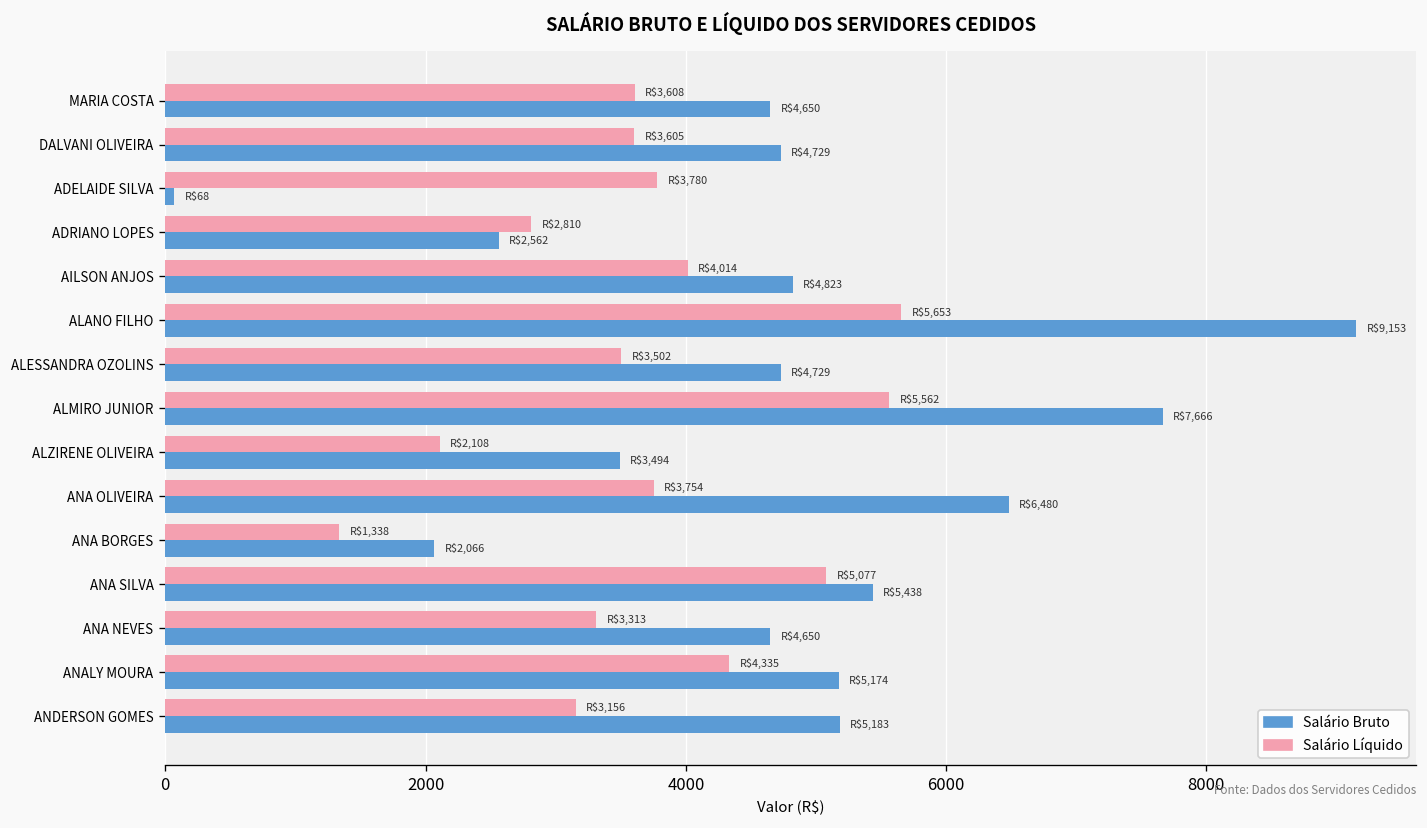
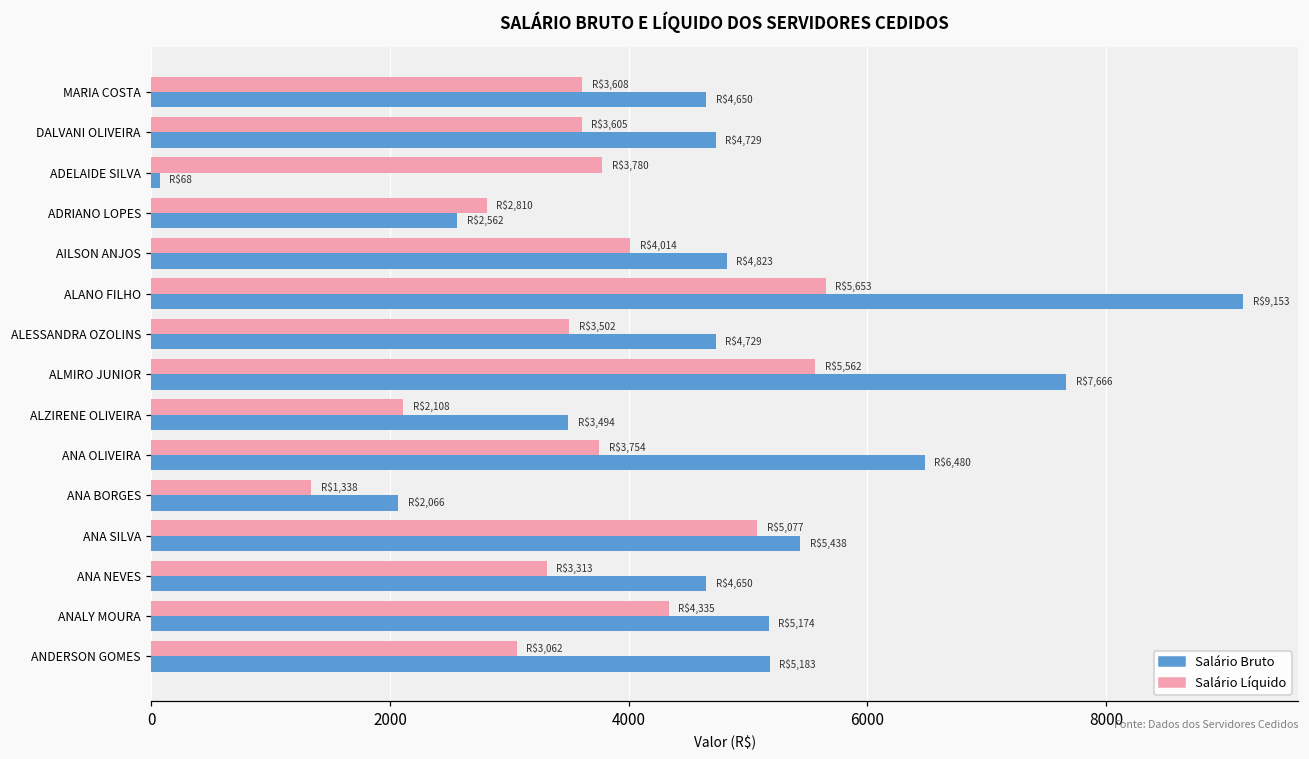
Salário Líquido, ANDERSON GOMES: $3,156 -> $3,062
